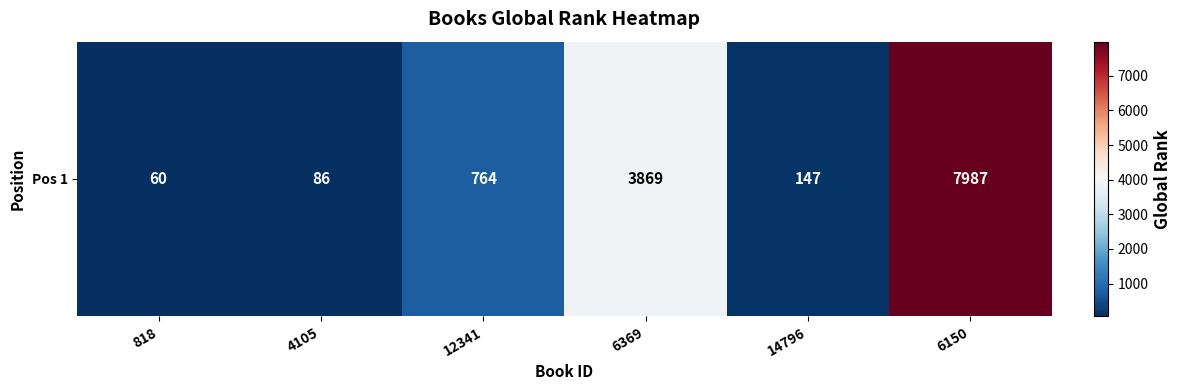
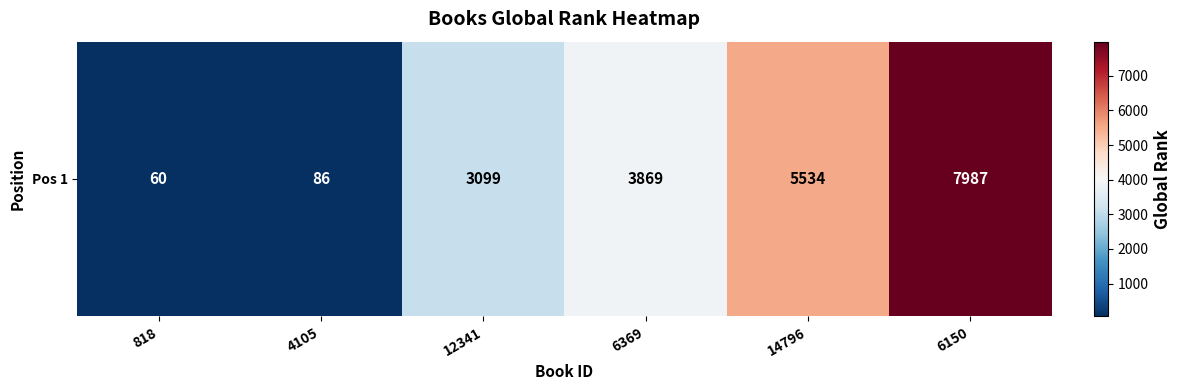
Pos 1, 12341: 764 -> 3099
Pos 1, 14796: 147 -> 5534
